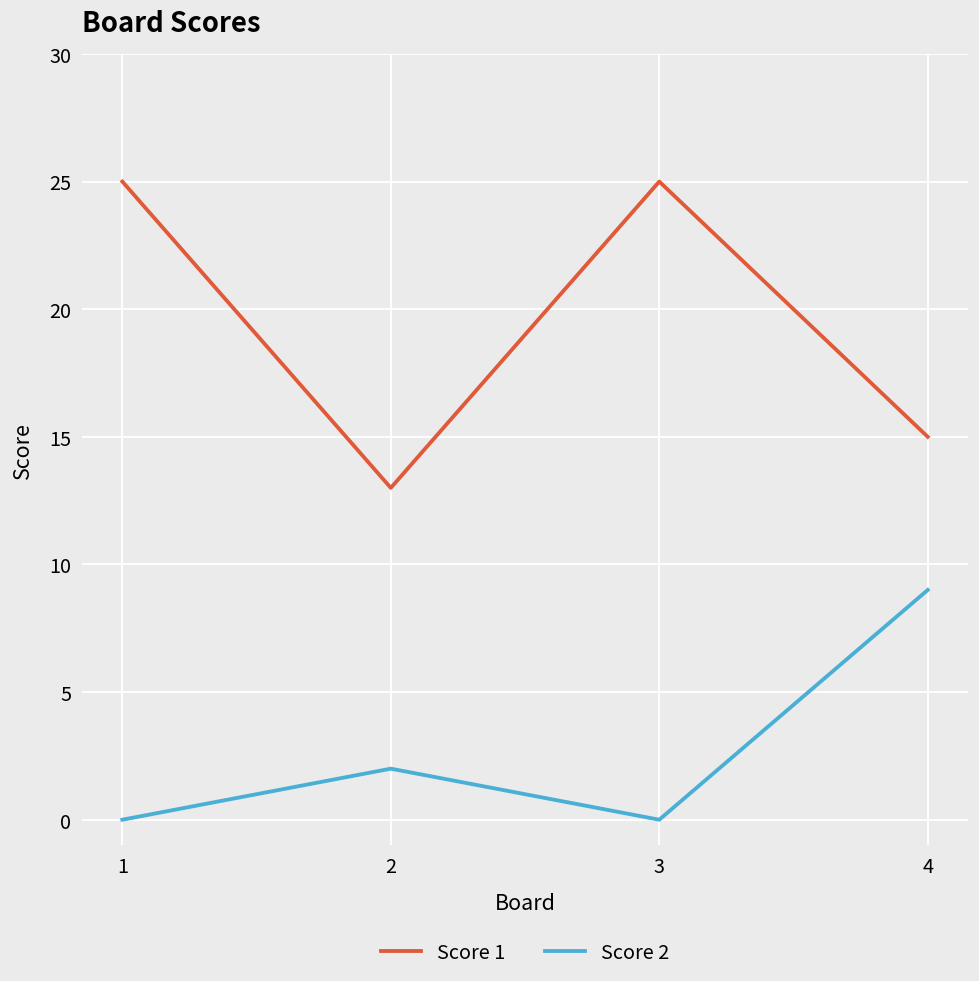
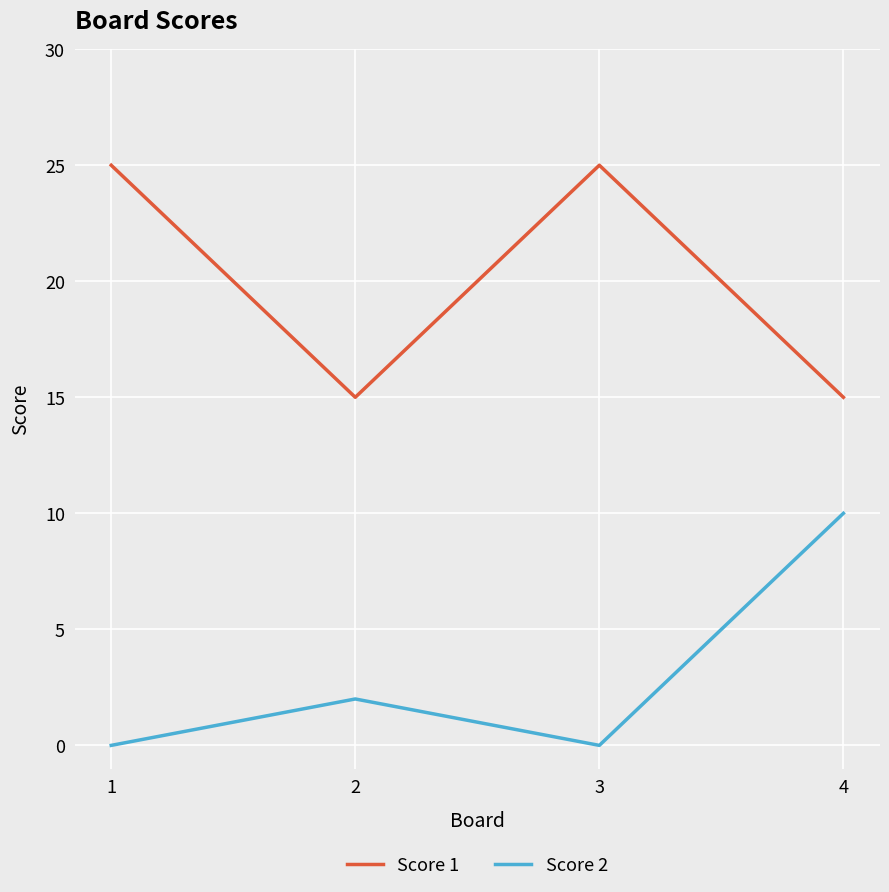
Score 1, 2: 13 -> 15
Score 2, 4: 9 -> 10
